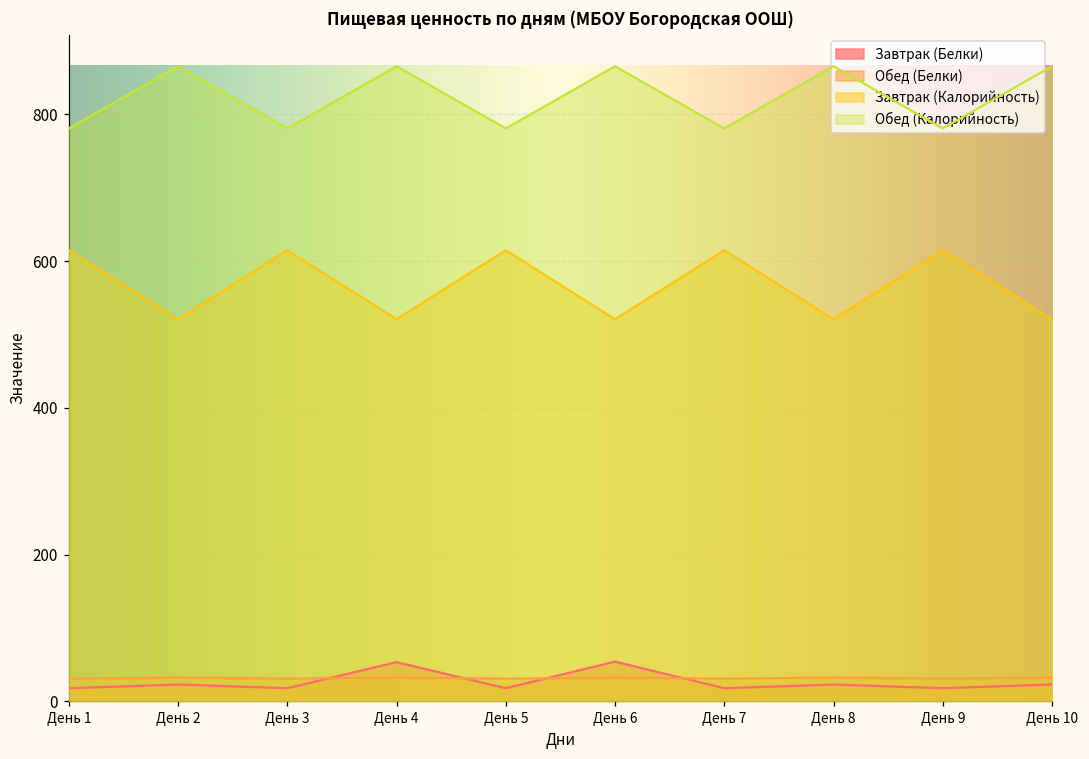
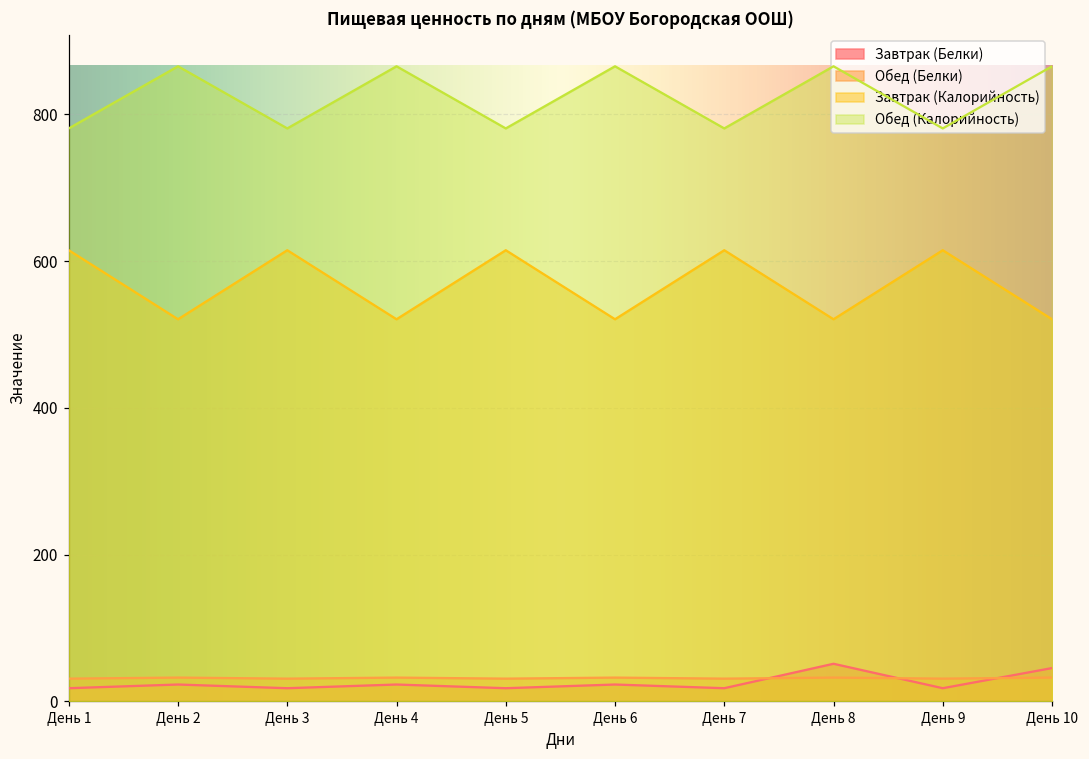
Завтрак (Белки), День 4: 50 -> 20
Завтрак (Белки), День 6: 50 -> 20
Завтрак (Белки), День 8: 20 -> 50
Завтрак (Белки), День 10: 20 -> 50
